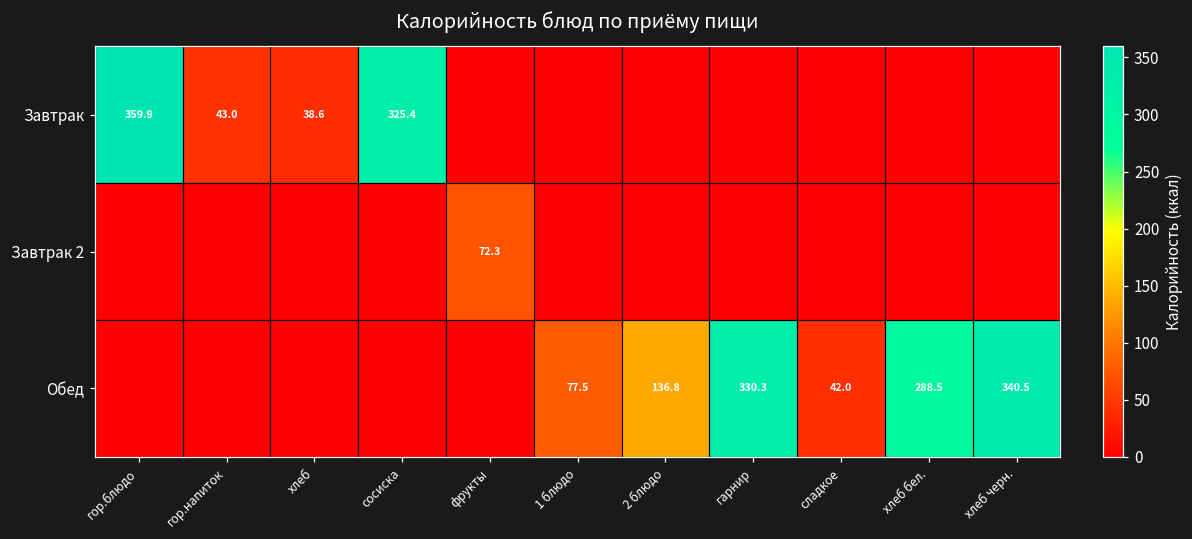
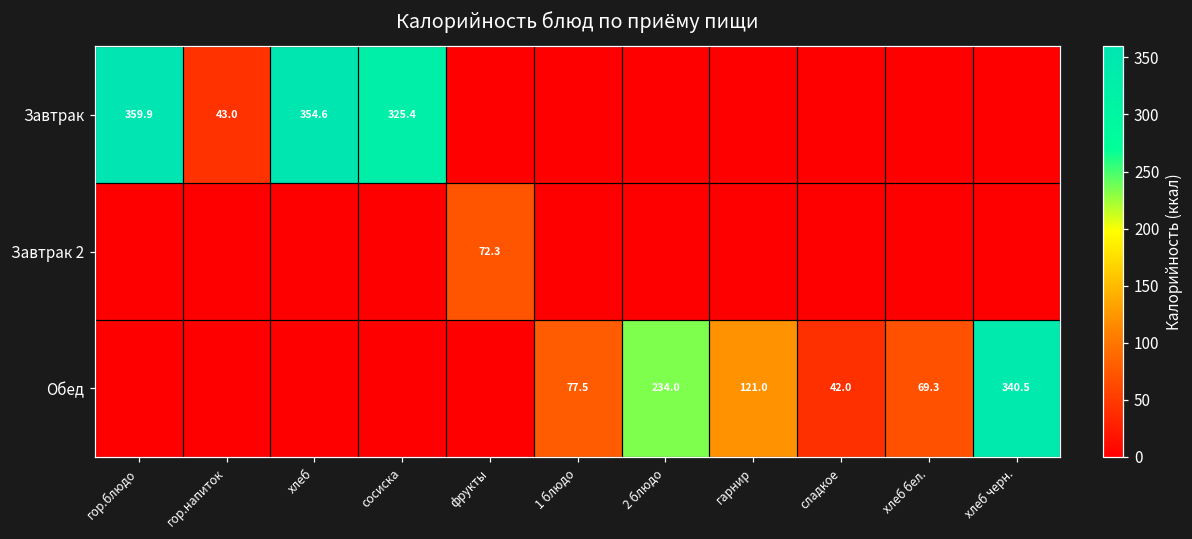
Завтрак, хлеб: 38.6 -> 354.6
Обед, 2 блюдо: 136.8 -> 234.0
Обед, гарнир: 330.3 -> 121.0
Обед, хлеб бел.: 288.5 -> 69.3
